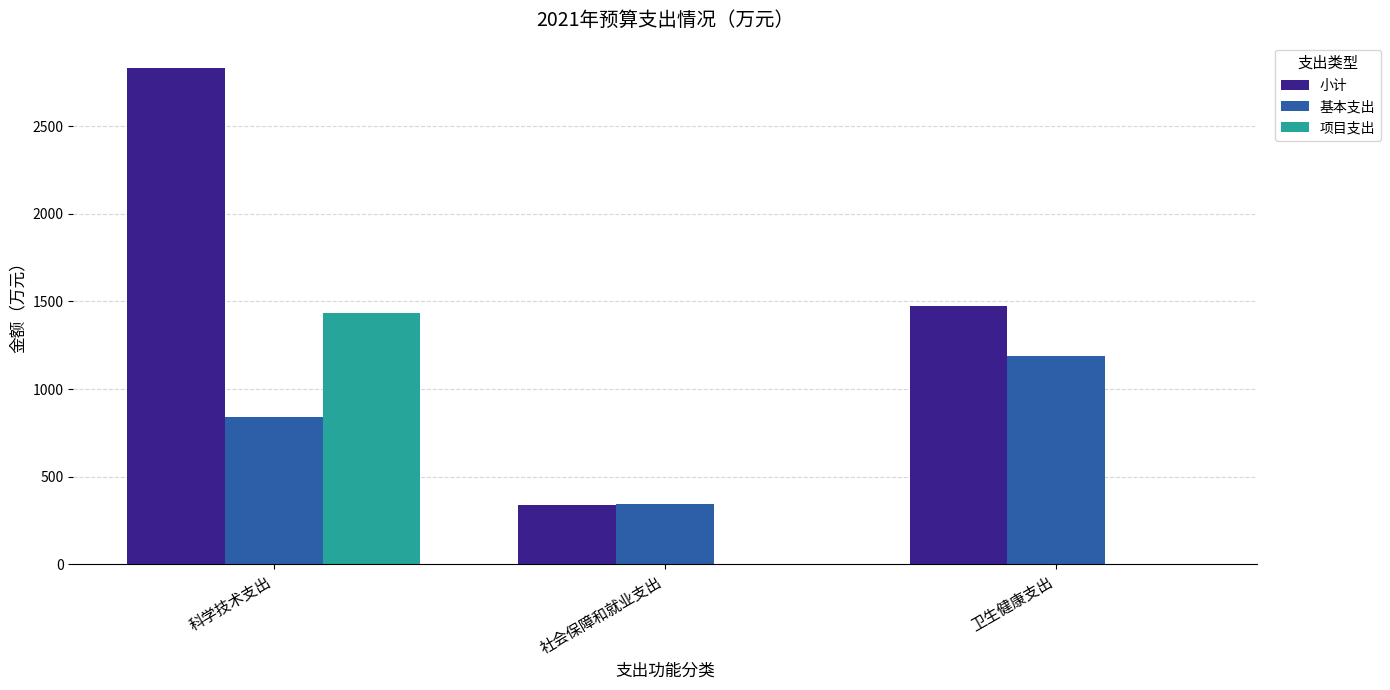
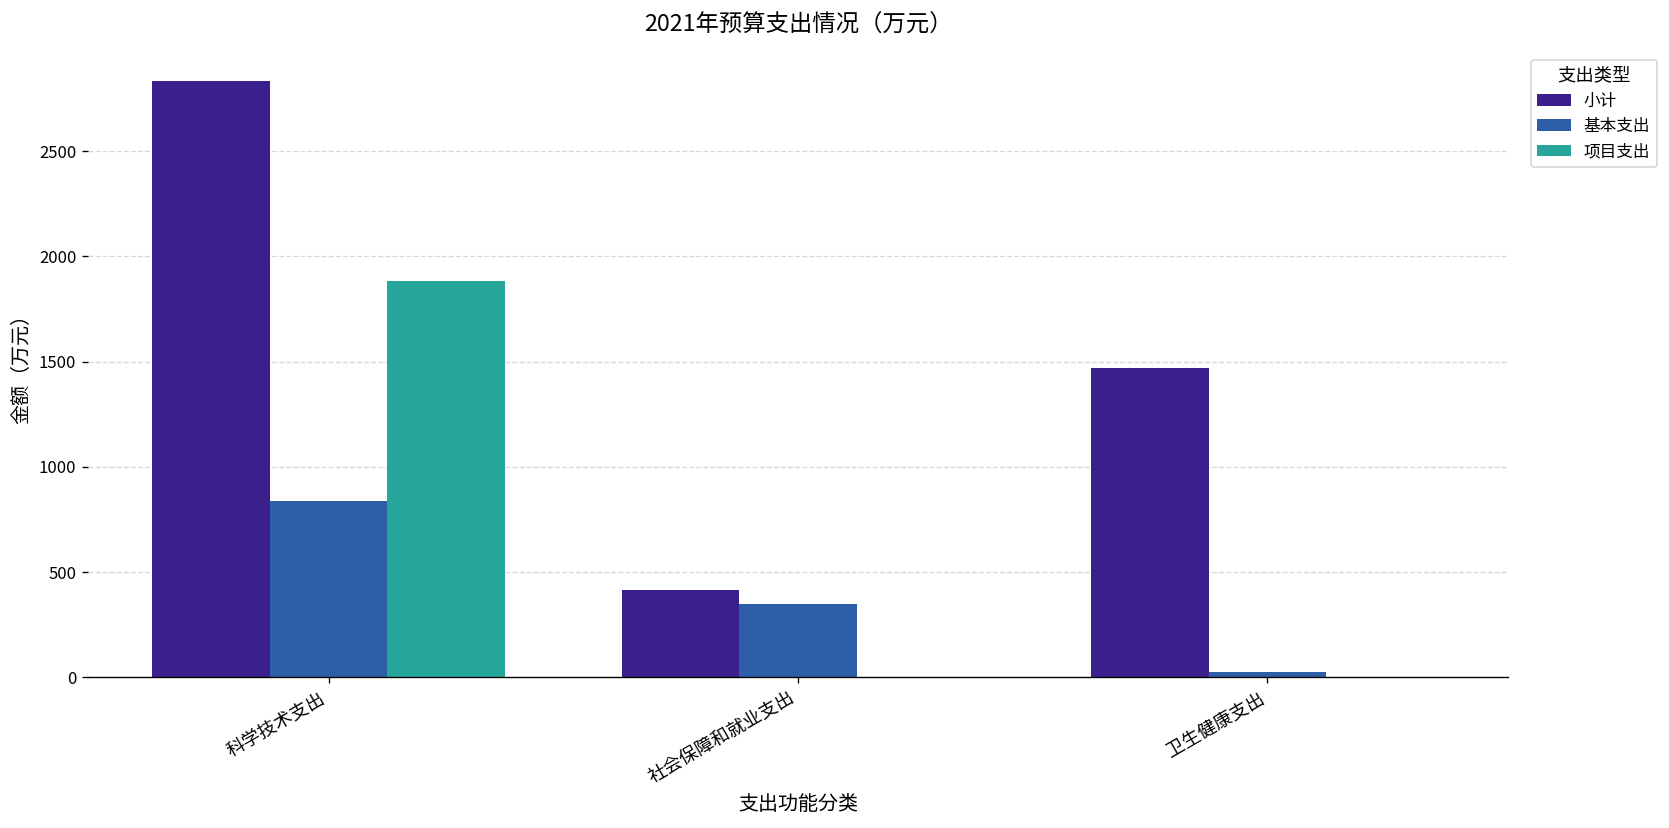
项目支出, 科学技术支出: 1440 -> 1880
小计, 社会保障和就业支出: 340 -> 420
基本支出, 卫生健康支出: 1190 -> 30
